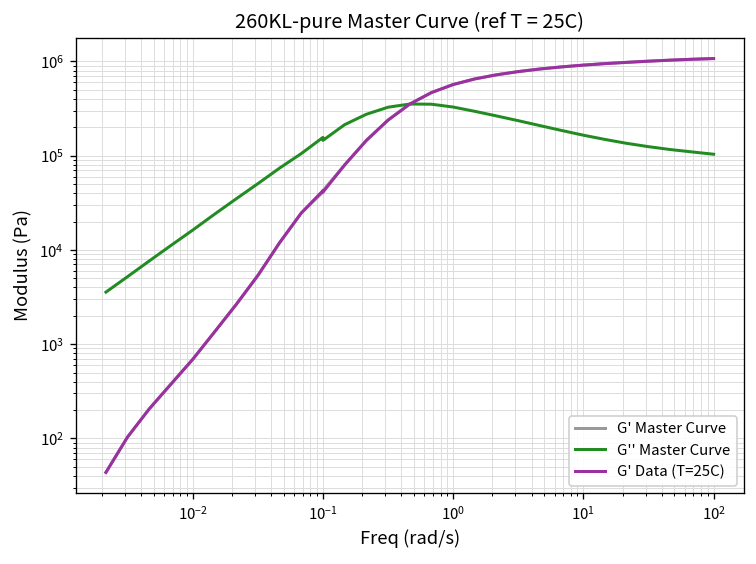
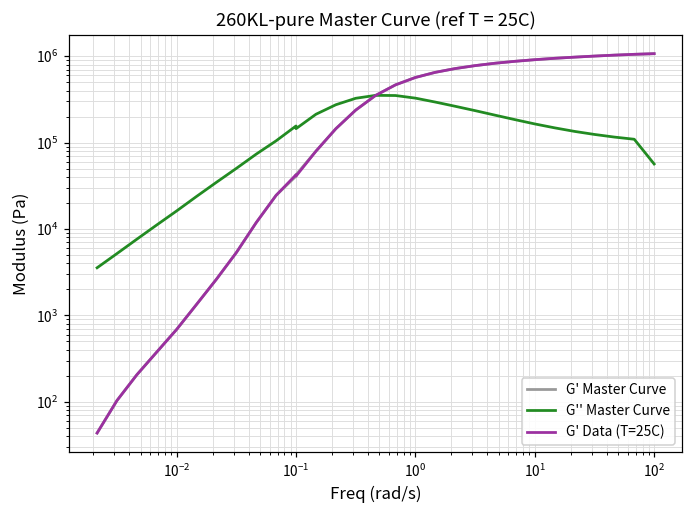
G'' Master Curve, 10^2: 100000 -> 60000
